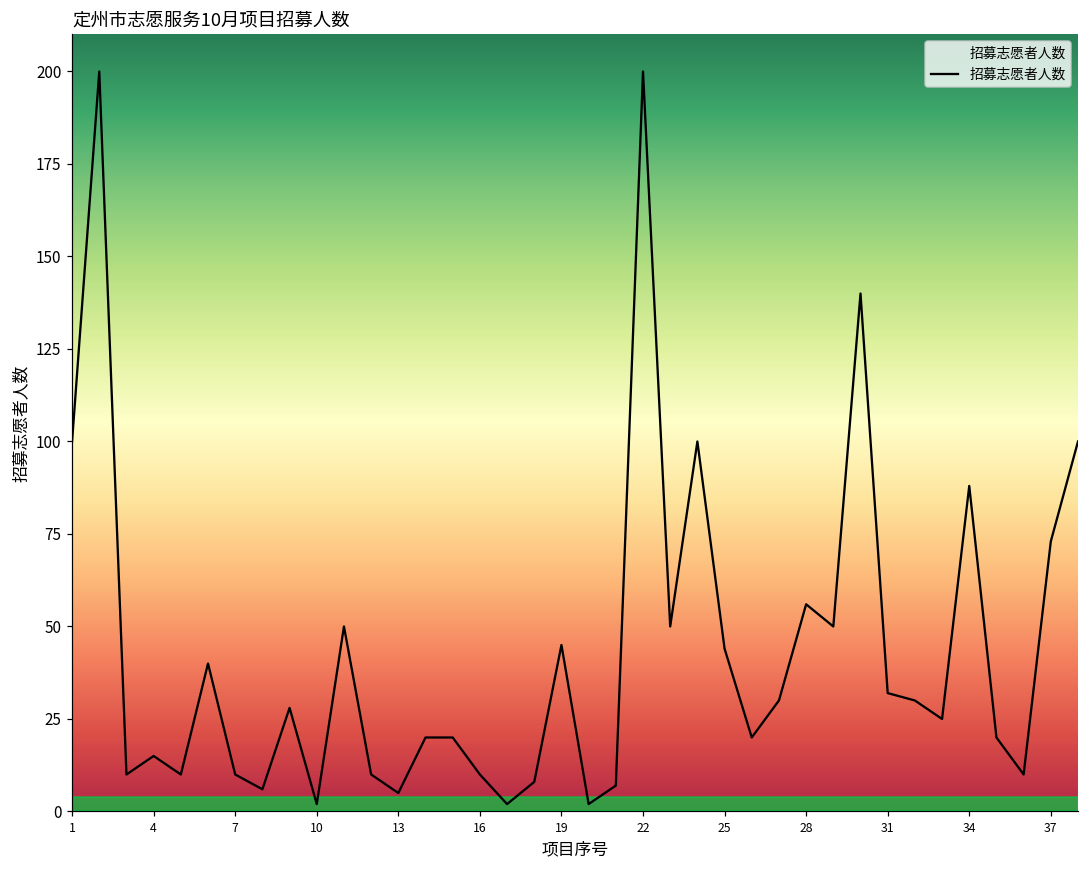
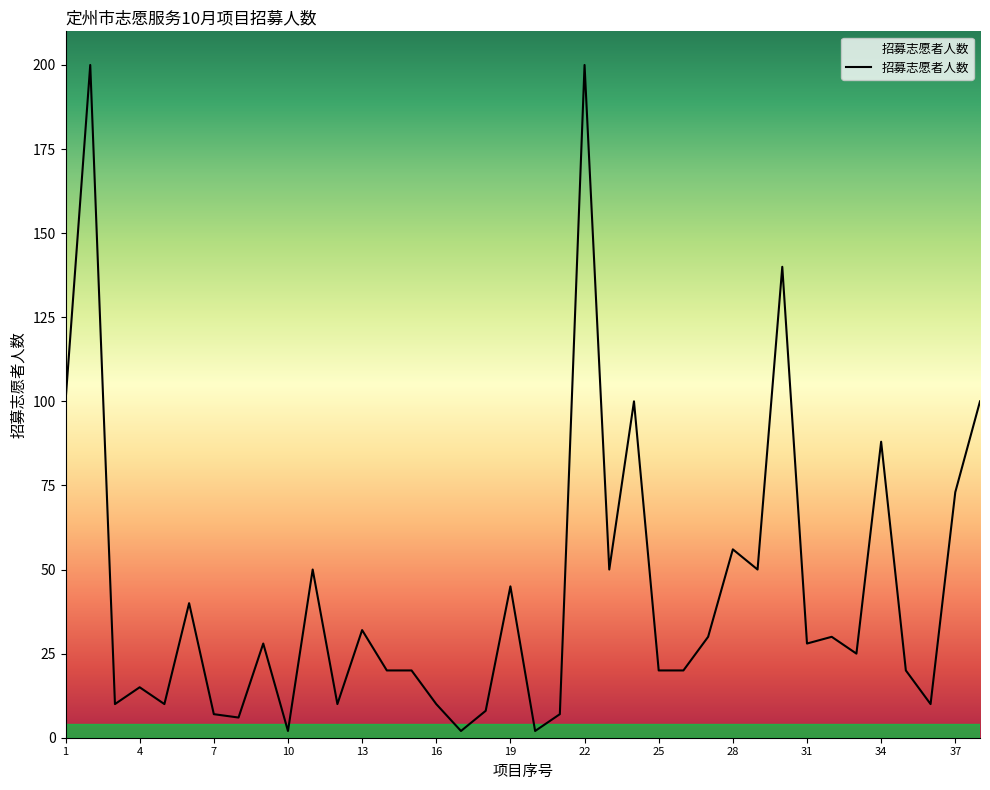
7: 10 -> 7
13: 5 -> 32
25: 44 -> 20
31: 32 -> 28
